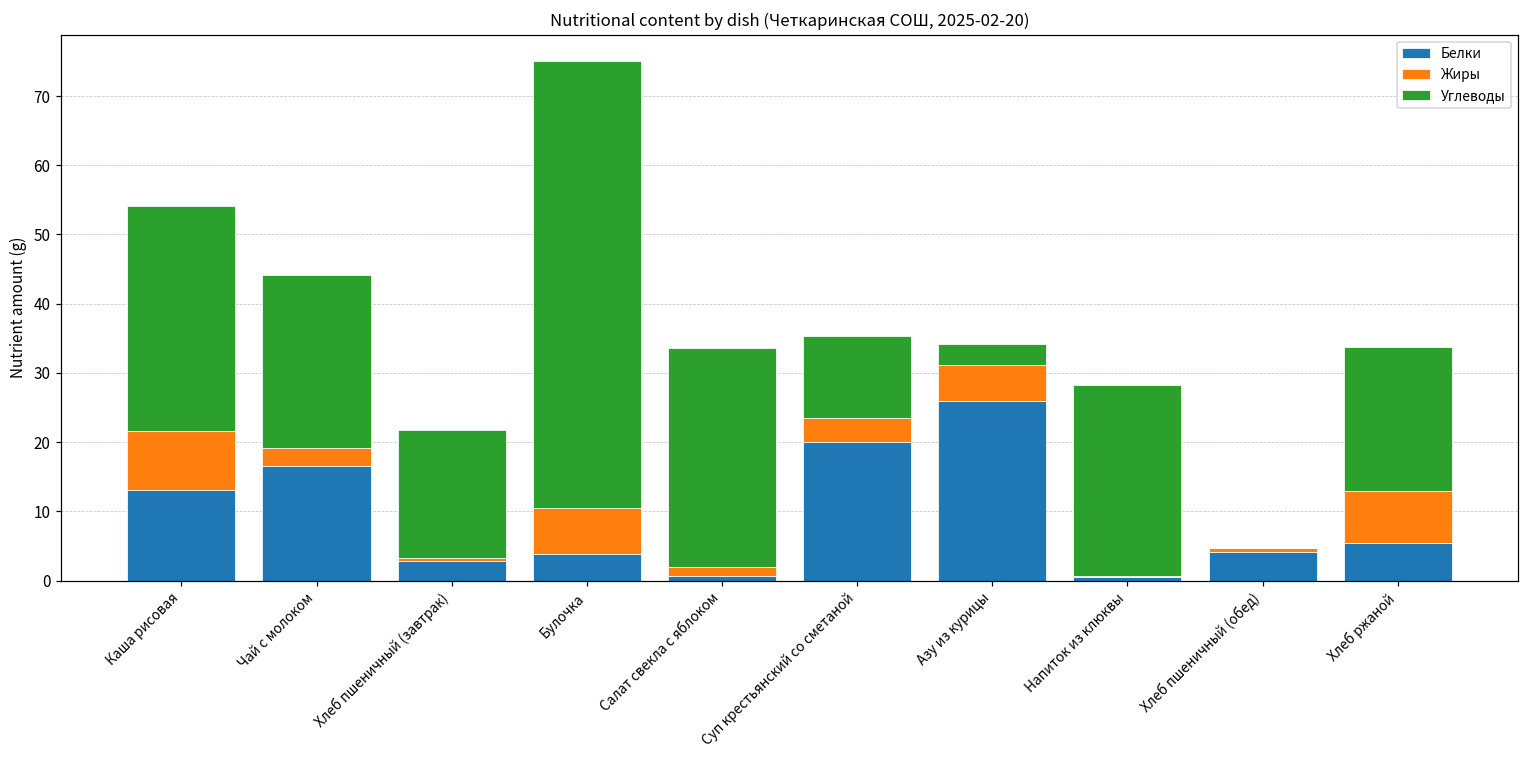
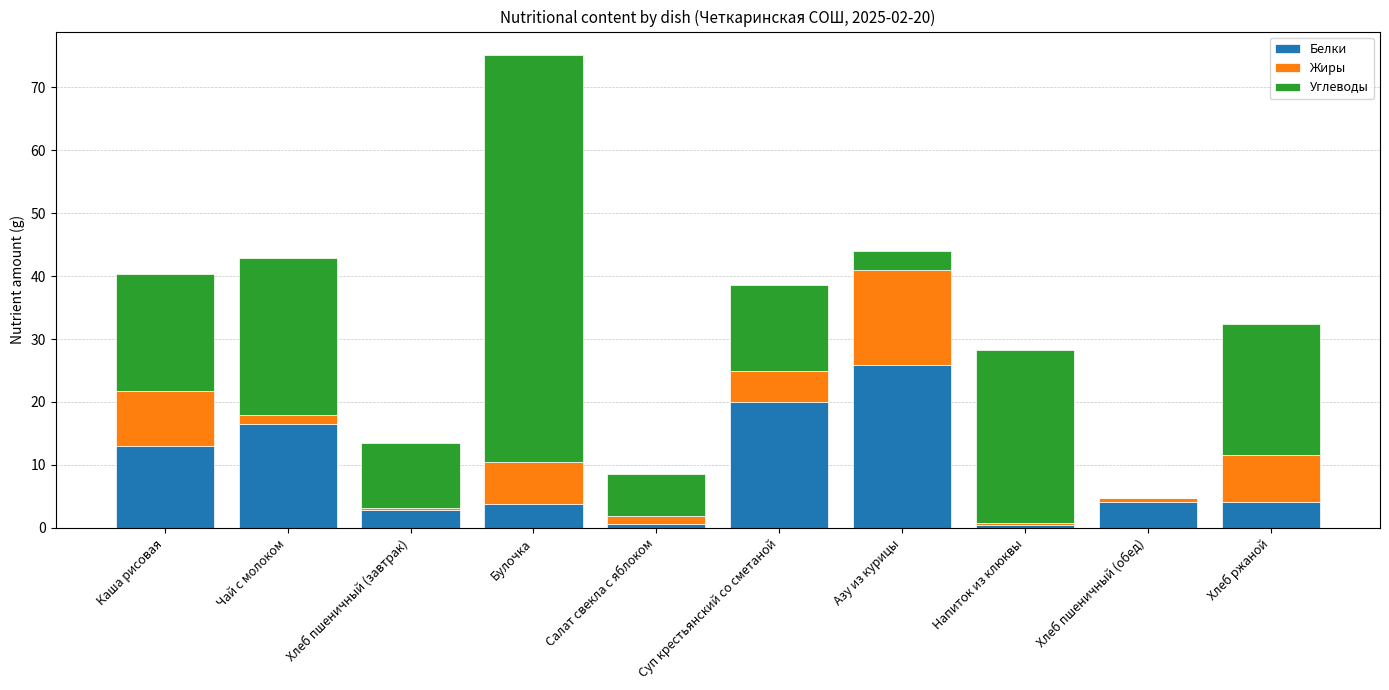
Углеводы, Каша рисовая: 32 -> 19
Жиры, Чай с молоком: 3 -> 1
Углеводы, Хлеб пшеничный (завтрак): 19 -> 10
Углеводы, Салат свекла с яблоком: 32 -> 7
Жиры, Суп крестьянский со сметаной: 4 -> 5
Углеводы, Суп крестьянский со сметаной: 12 -> 14
Жиры, Азу из курицы: 5 -> 15
Белки, Хлеб ржаной: 6 -> 4
